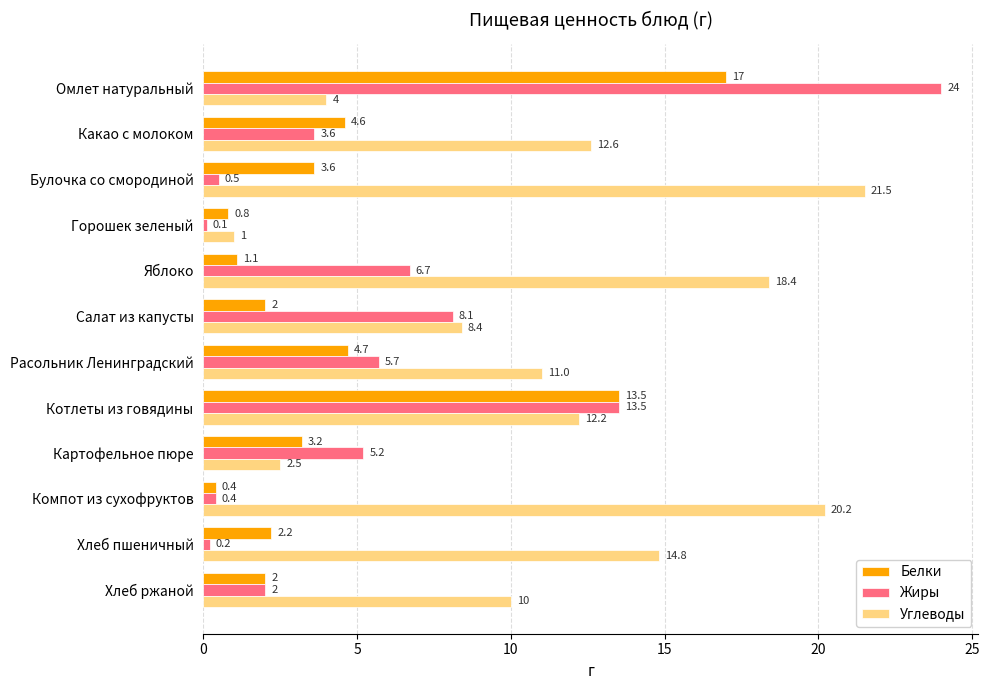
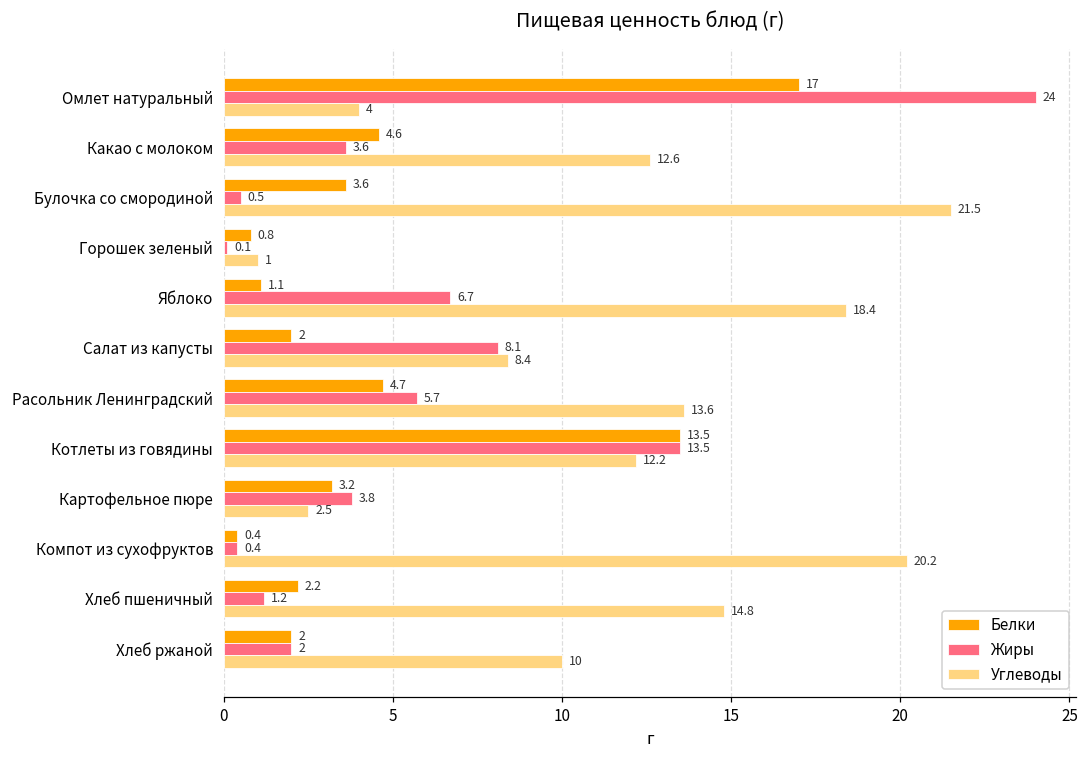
Углеводы, Расольник Ленинградский: 11.0 -> 13.6
Жиры, Картофельное пюре: 5.2 -> 3.8
Жиры, Хлеб пшеничный: 0.2 -> 1.2
